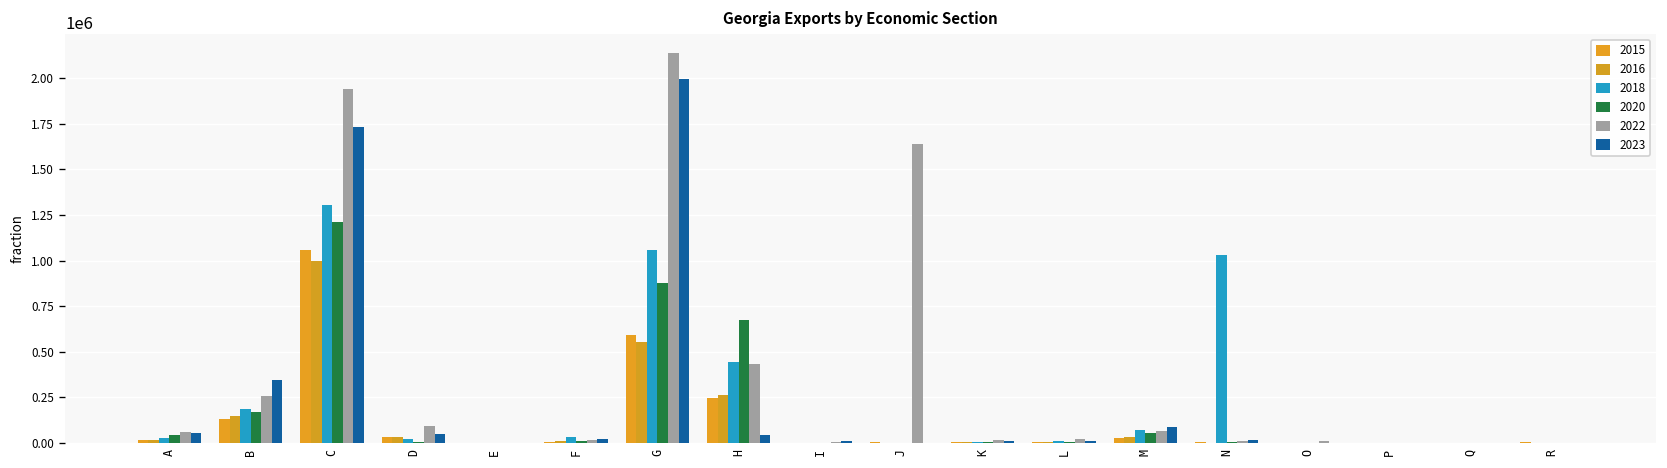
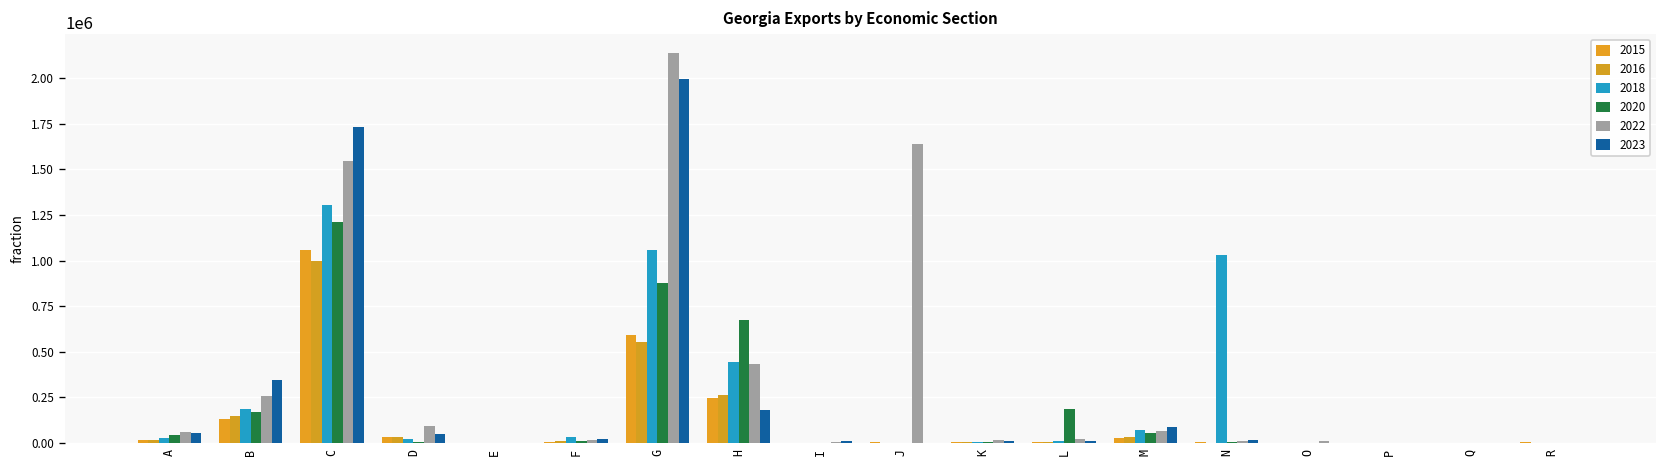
2022, C: 1940000 -> 1550000
2023, H: 40000 -> 180000
2020, L: 0 -> 180000
